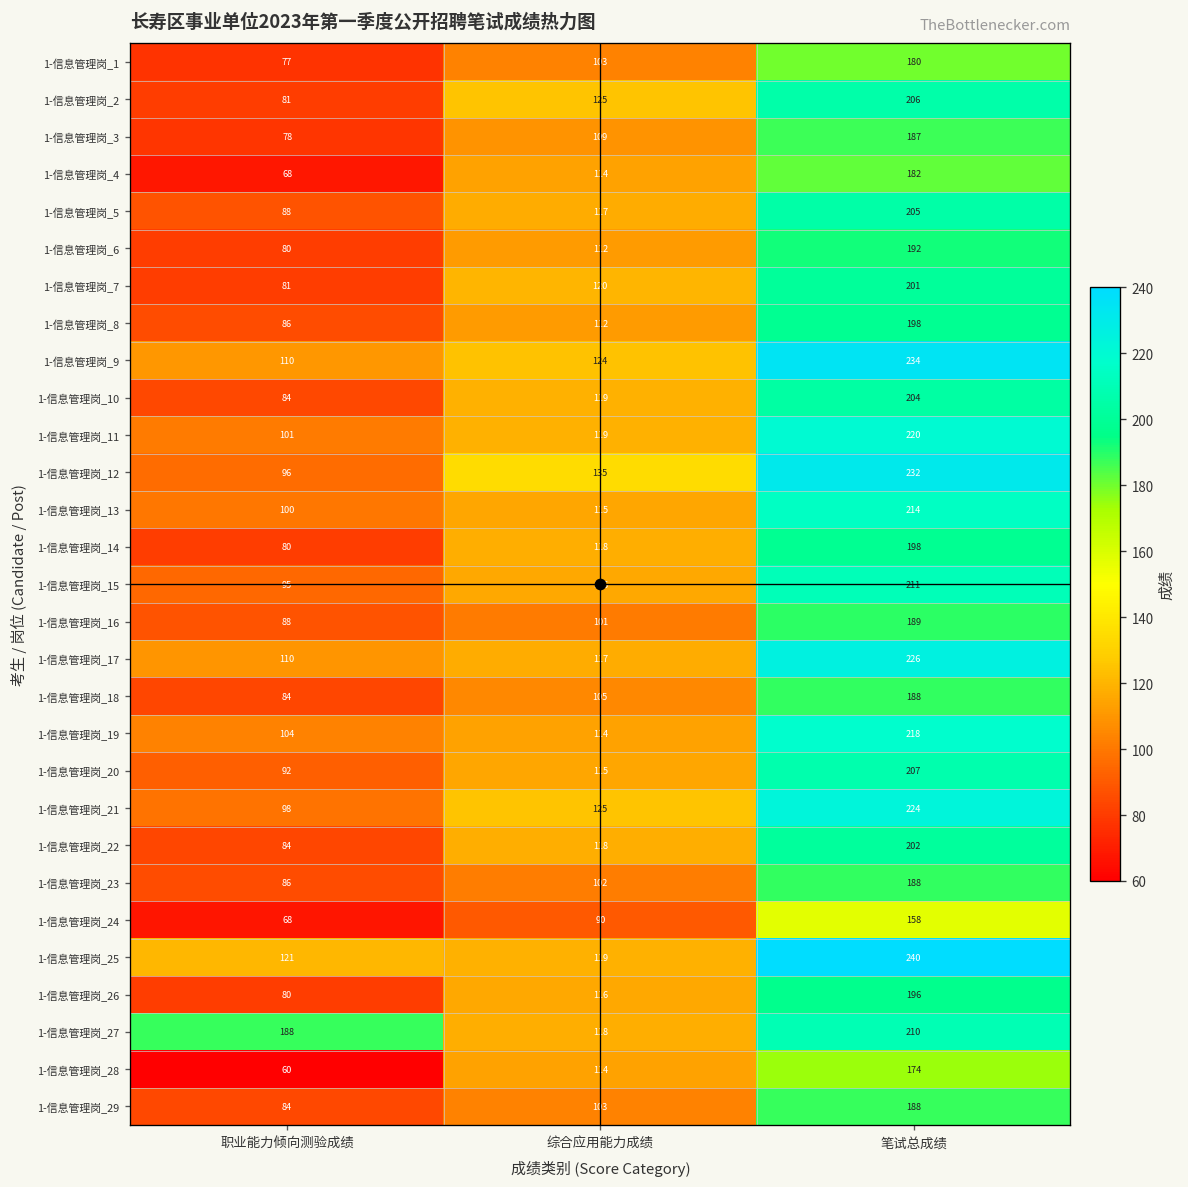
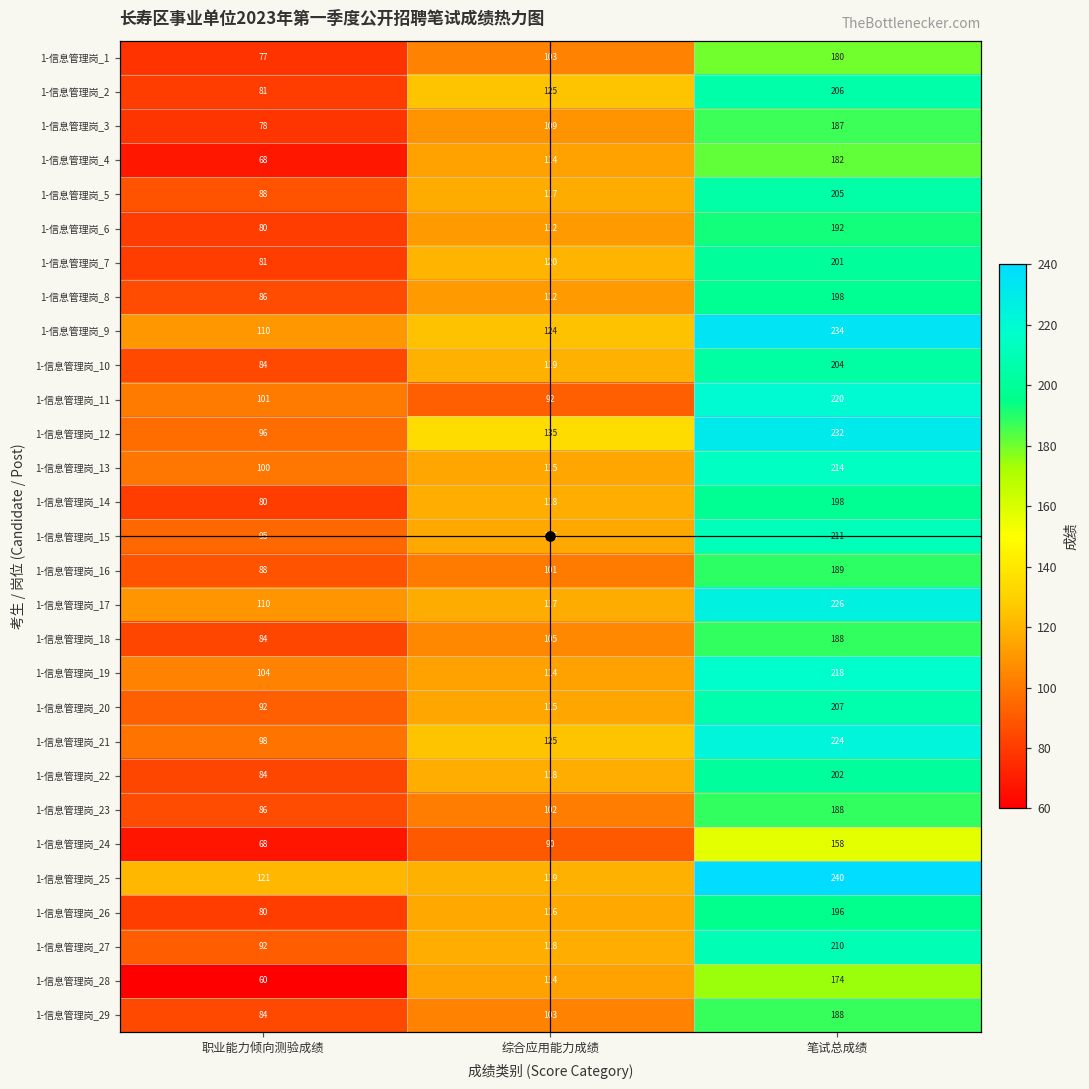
1-信息管理岗_11, 综合应用能力成绩: 119 -> 92
1-信息管理岗_27, 职业能力倾向测验成绩: 188 -> 92
